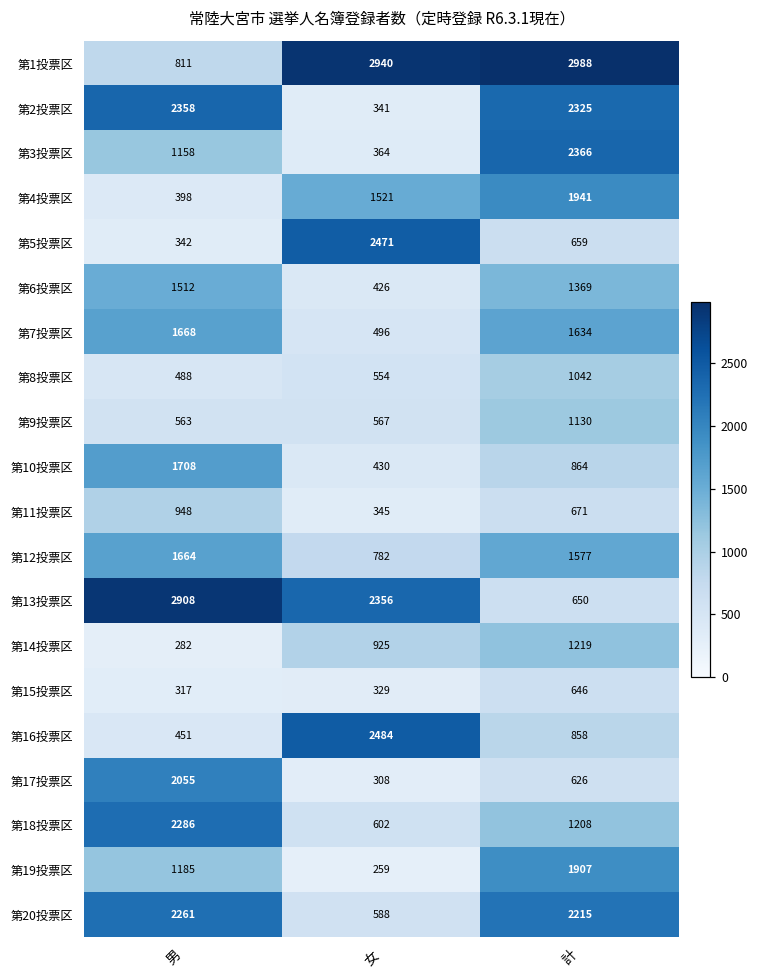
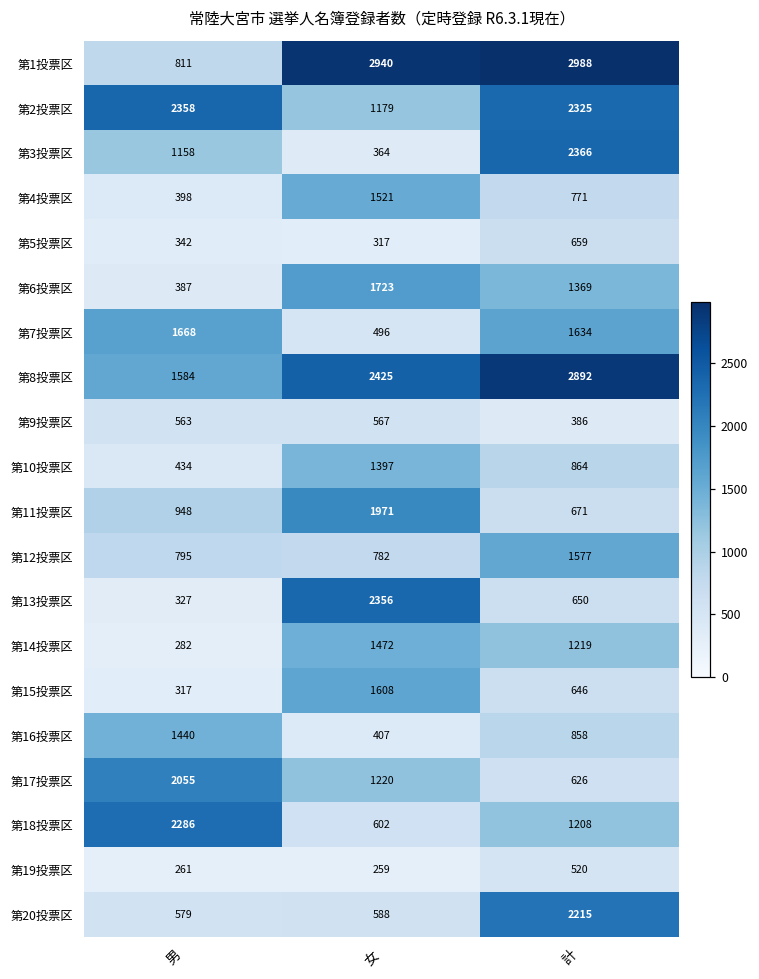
第2投票区, 女: 341 -> 1179
第4投票区, 計: 1941 -> 771
第5投票区, 女: 2471 -> 317
第6投票区, 男: 1512 -> 387
第6投票区, 女: 426 -> 1723
第8投票区, 男: 488 -> 1584
第8投票区, 女: 554 -> 2425
第8投票区, 計: 1042 -> 2892
第9投票区, 計: 1130 -> 386
第10投票区, 男: 1708 -> 434
第10投票区, 女: 430 -> 1397
第11投票区, 女: 345 -> 1971
第12投票区, 男: 1664 -> 795
第13投票区, 男: 2908 -> 327
第14投票区, 女: 925 -> 1472
第15投票区, 女: 329 -> 1608
第16投票区, 男: 451 -> 1440
第16投票区, 女: 2484 -> 407
第17投票区, 女: 308 -> 1220
第19投票区, 男: 1185 -> 261
第19投票区, 計: 1907 -> 520
第20投票区, 男: 2261 -> 579
